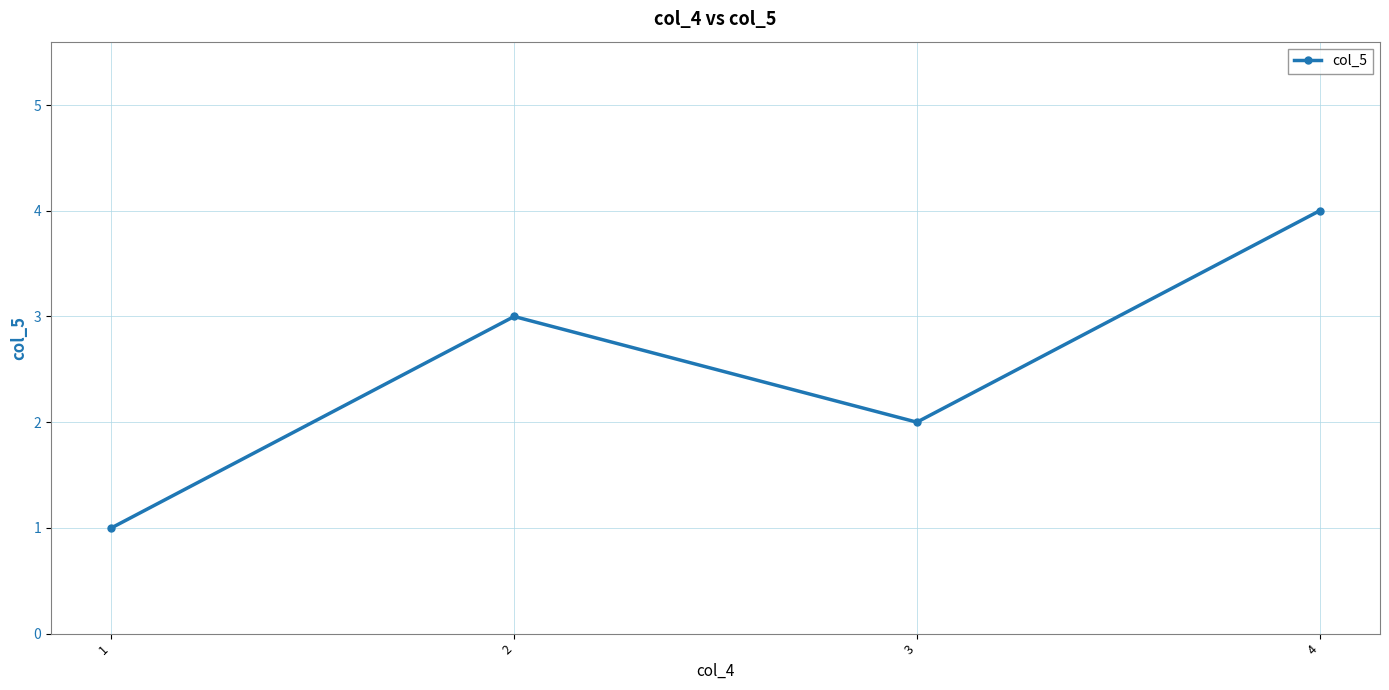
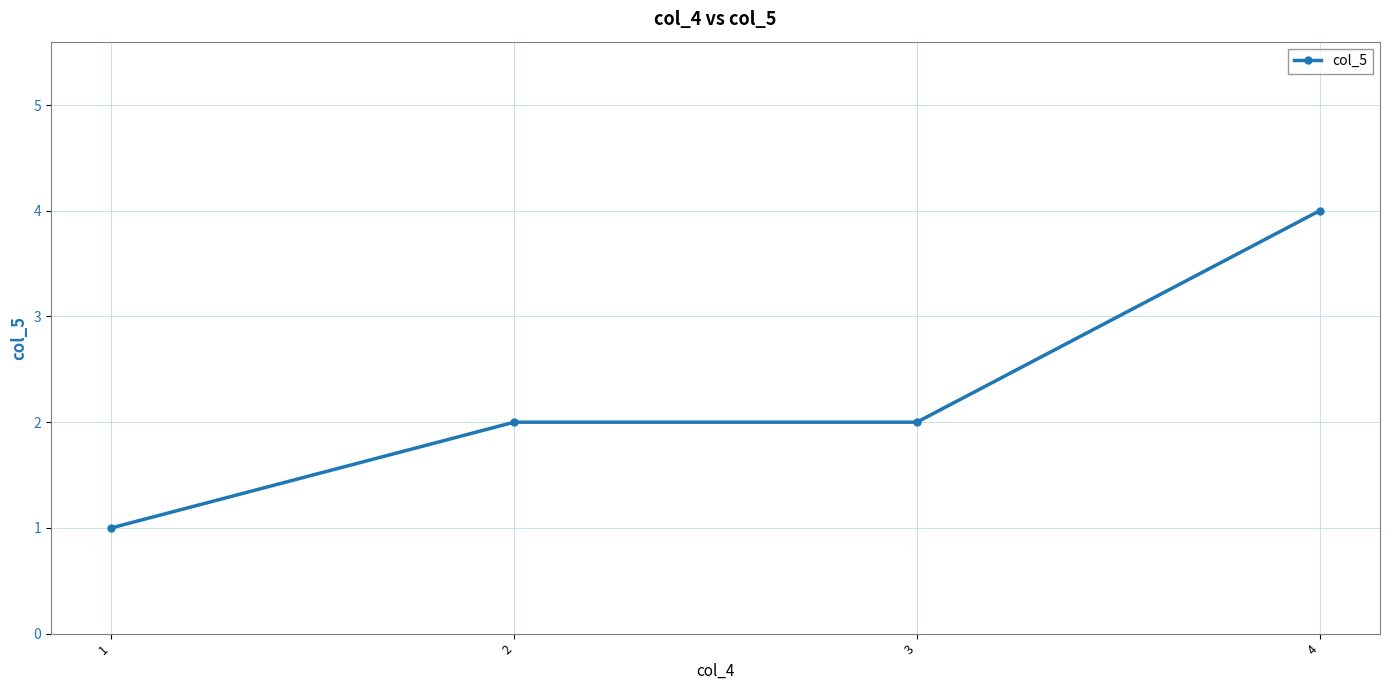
2: 3 -> 2
